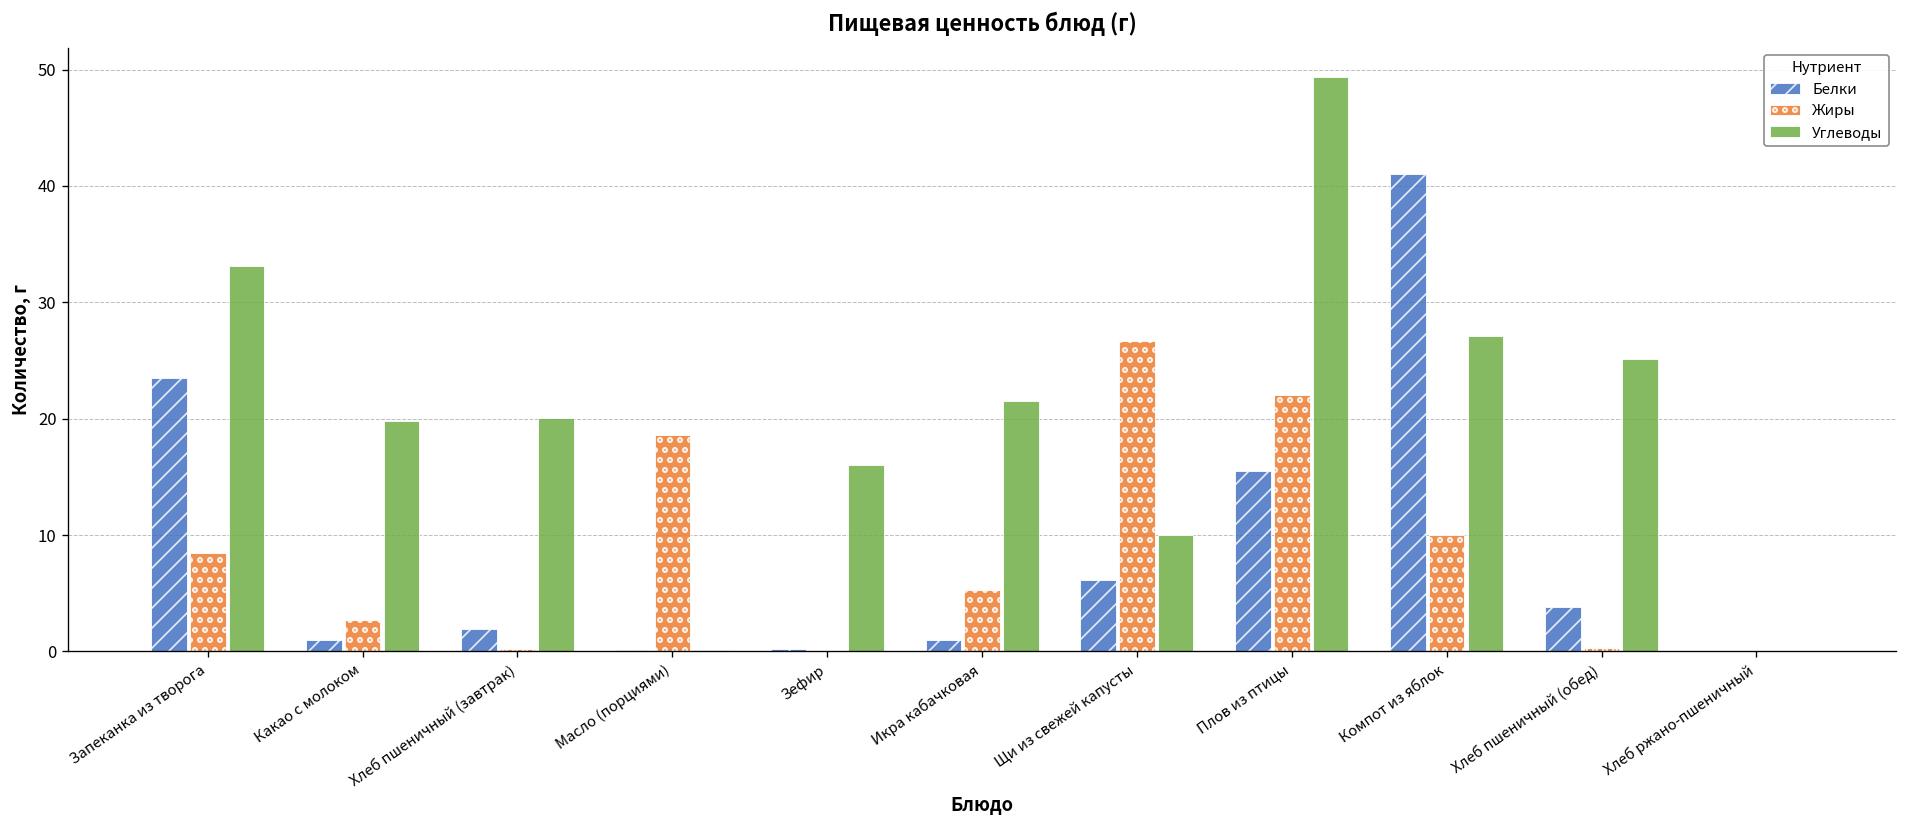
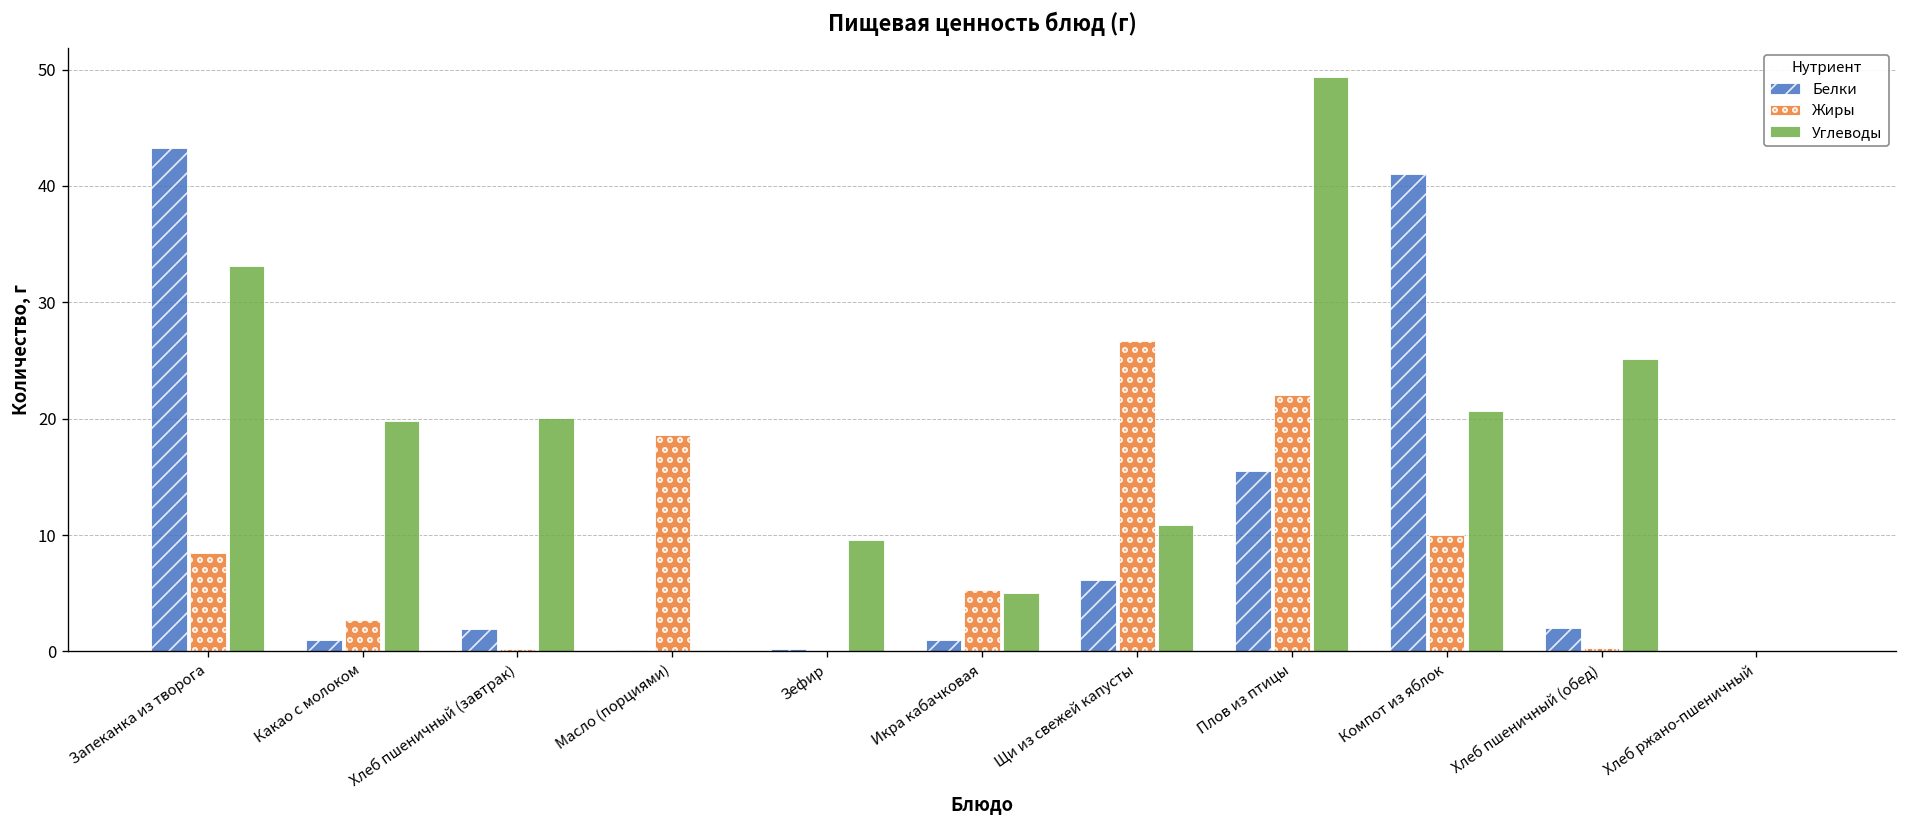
Белки, Запеканка из творога: 24 -> 43
Углеводы, Зефир: 16 -> 10
Углеводы, Икра кабачковая: 22 -> 5
Углеводы, Щи из свежей капусты: 10 -> 11
Углеводы, Компот из яблок: 27 -> 21
Белки, Хлеб пшеничный (обед): 4 -> 2
